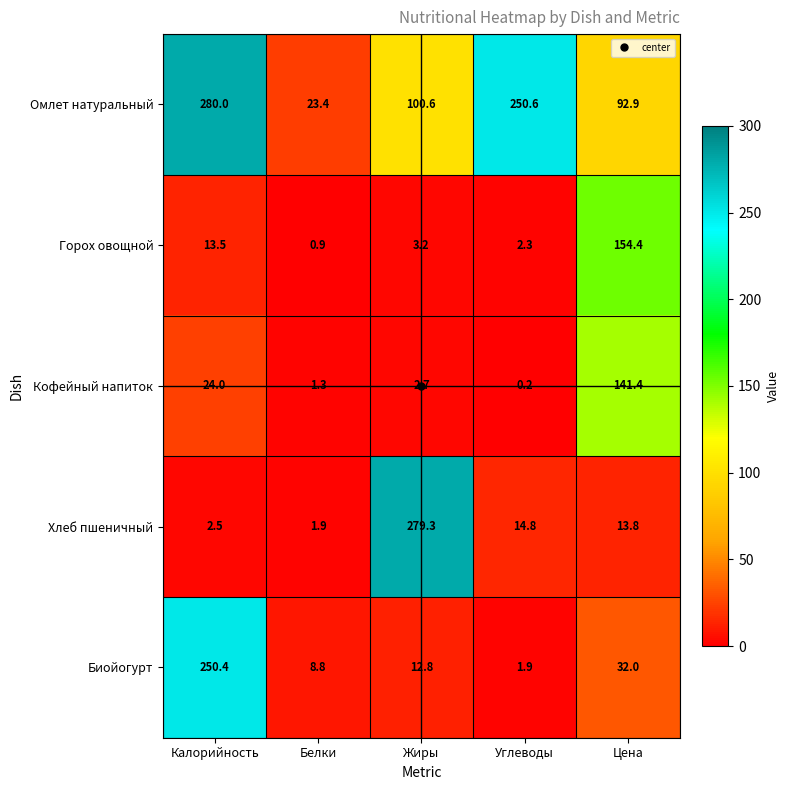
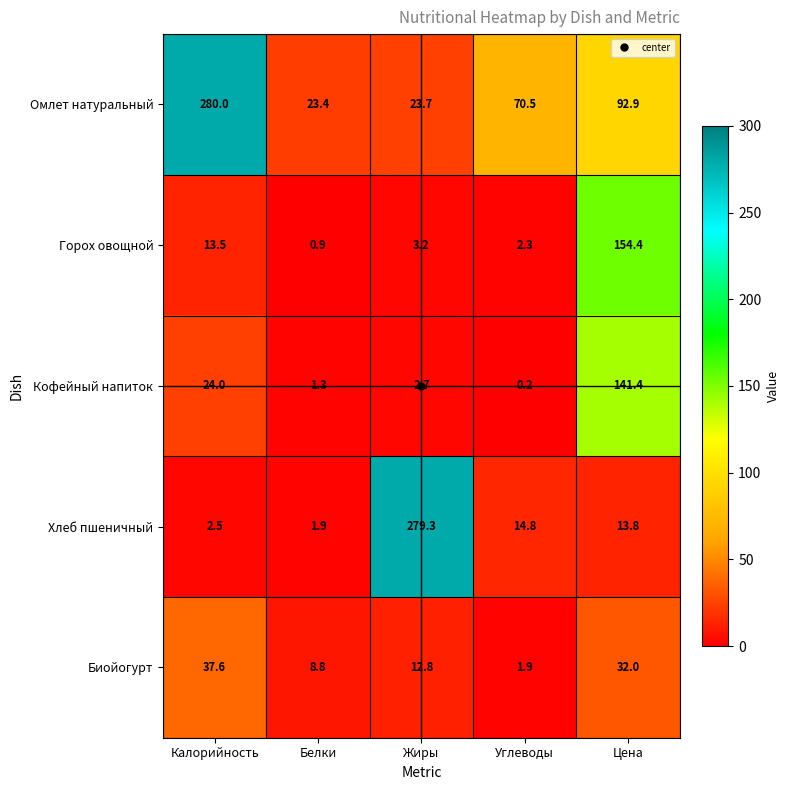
Омлет натуральный, Жиры: 100.6 -> 23.7
Омлет натуральный, Углеводы: 250.6 -> 70.5
Биойогурт, Калорийность: 250.4 -> 37.6
